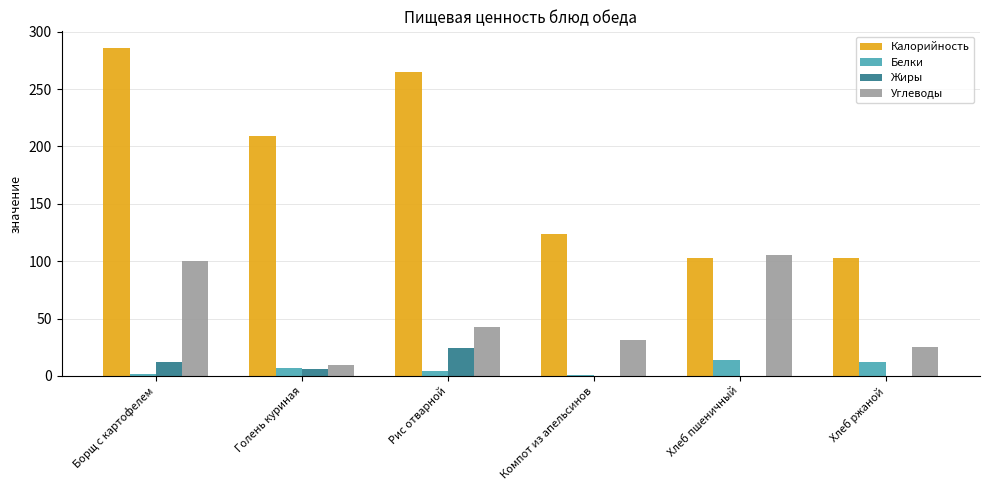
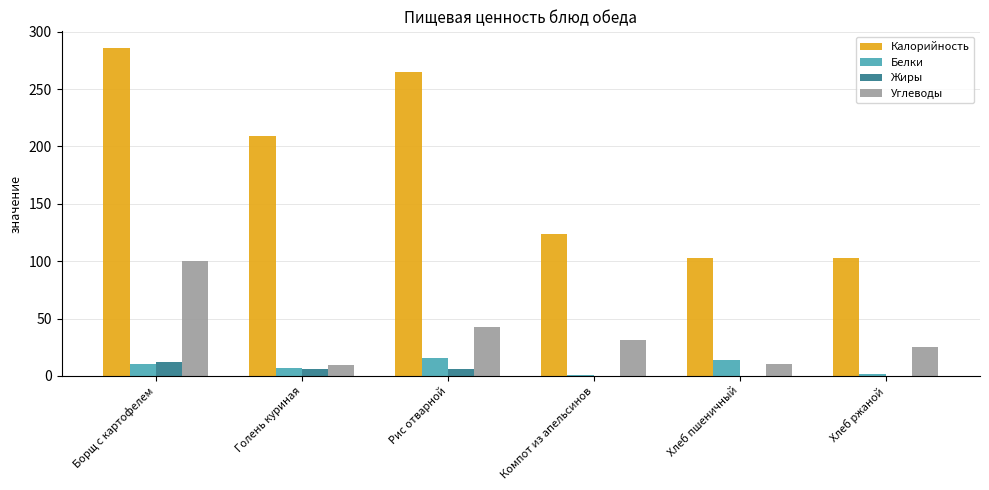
Белки, Борщ с картофелем: 1 -> 10
Белки, Рис отварной: 5 -> 16
Жиры, Рис отварной: 25 -> 6
Углеводы, Хлеб пшеничный: 106 -> 10
Белки, Хлеб ржаной: 12 -> 2
